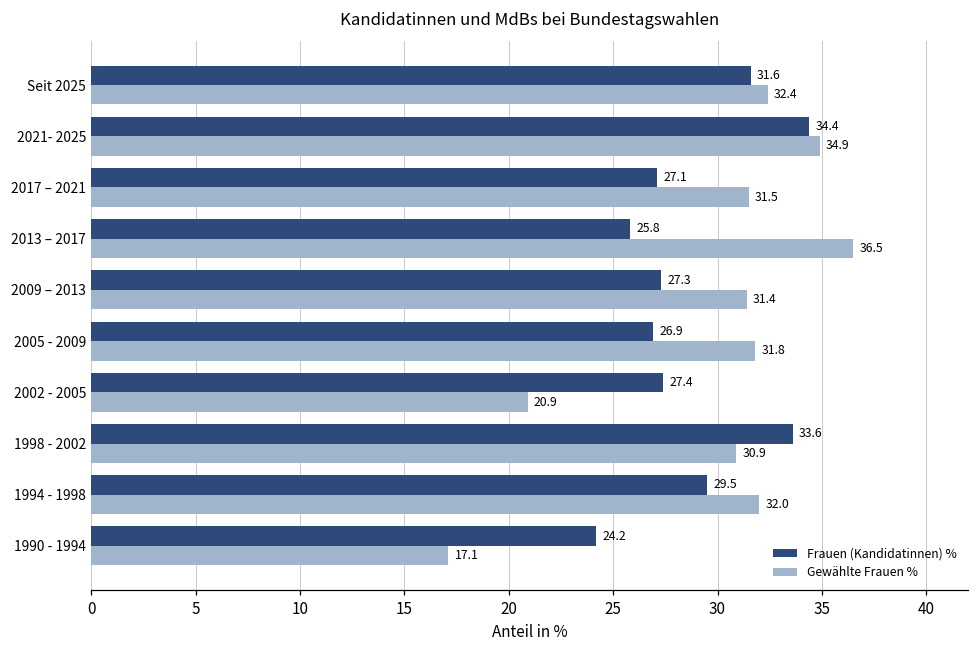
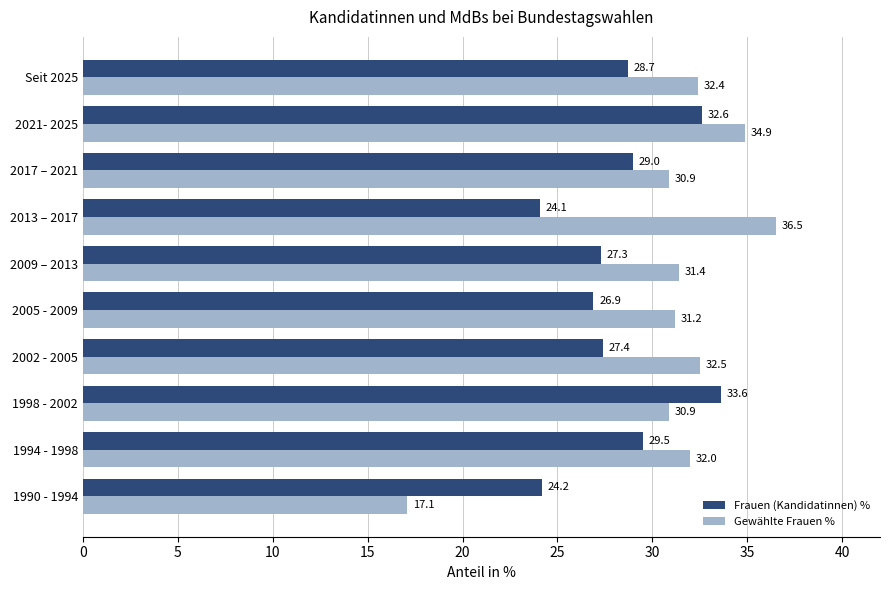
Frauen (Kandidatinnen) %, Seit 2025: 31.6 -> 28.7
Frauen (Kandidatinnen) %, 2021- 2025: 34.4 -> 32.6
Frauen (Kandidatinnen) %, 2017 – 2021: 27.1 -> 29.0
Gewählte Frauen %, 2017 – 2021: 31.5 -> 30.9
Frauen (Kandidatinnen) %, 2013 – 2017: 25.8 -> 24.1
Gewählte Frauen %, 2005 - 2009: 31.8 -> 31.2
Gewählte Frauen %, 2002 - 2005: 20.9 -> 32.5
